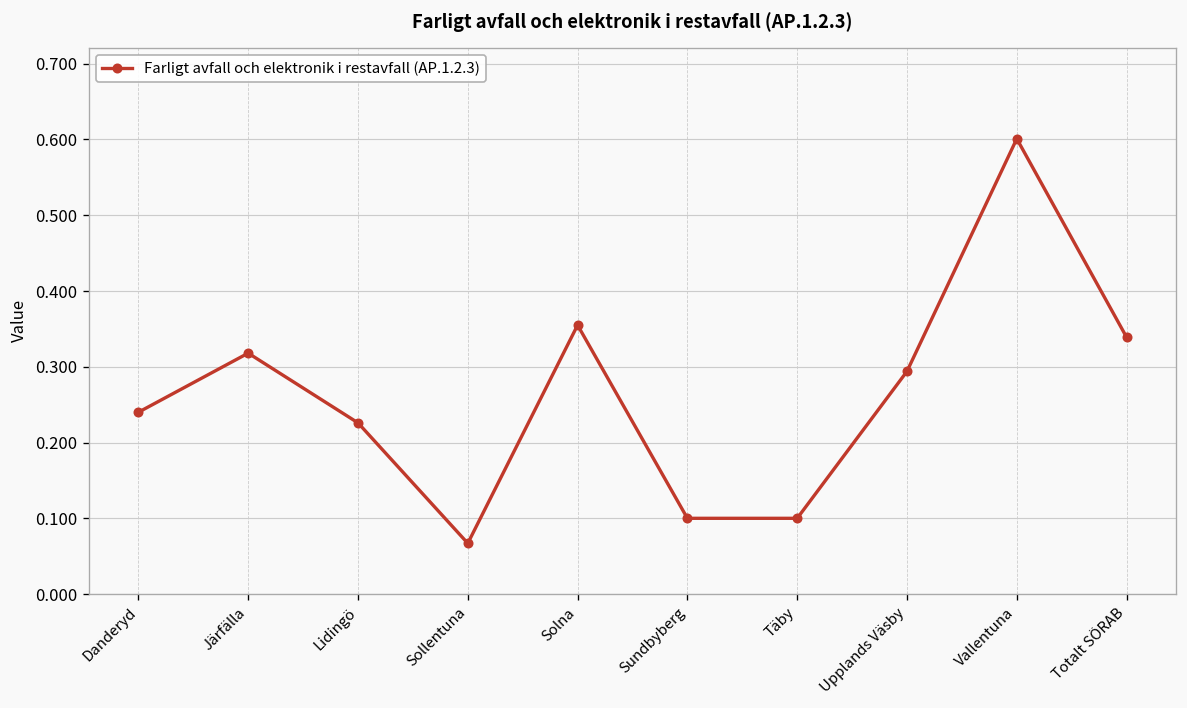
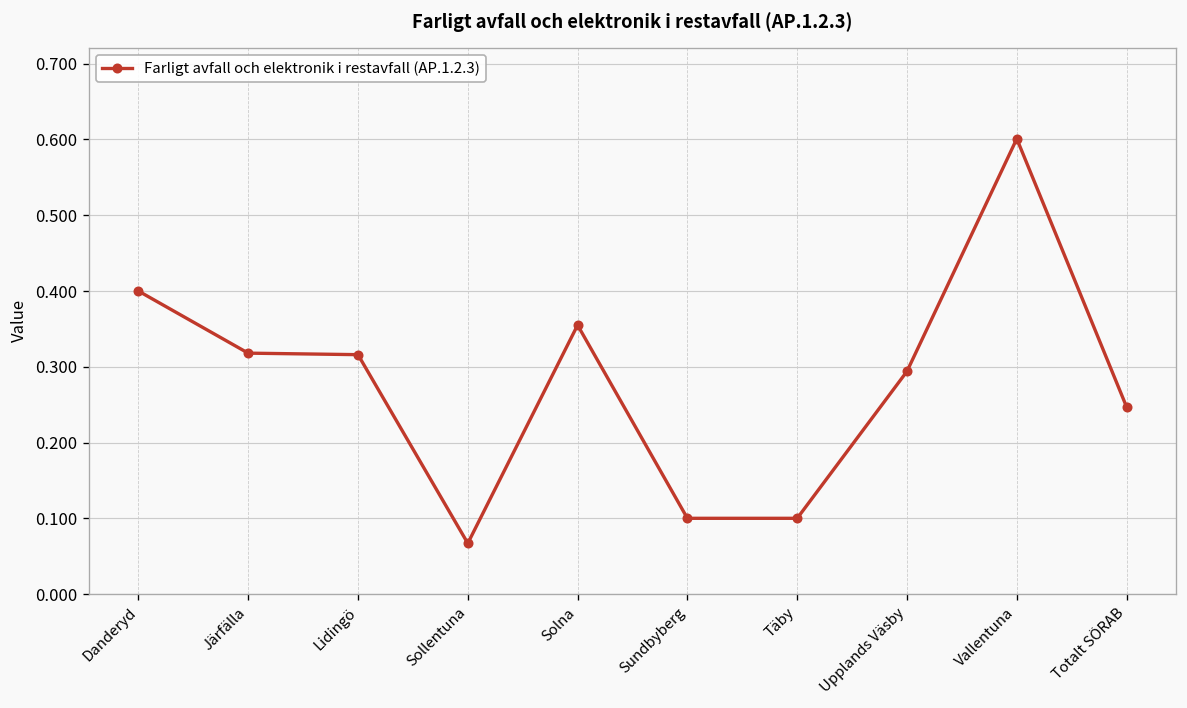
Danderyd: 0.24 -> 0.40
Lidingö: 0.23 -> 0.32
Totalt SÖRAB: 0.34 -> 0.25
